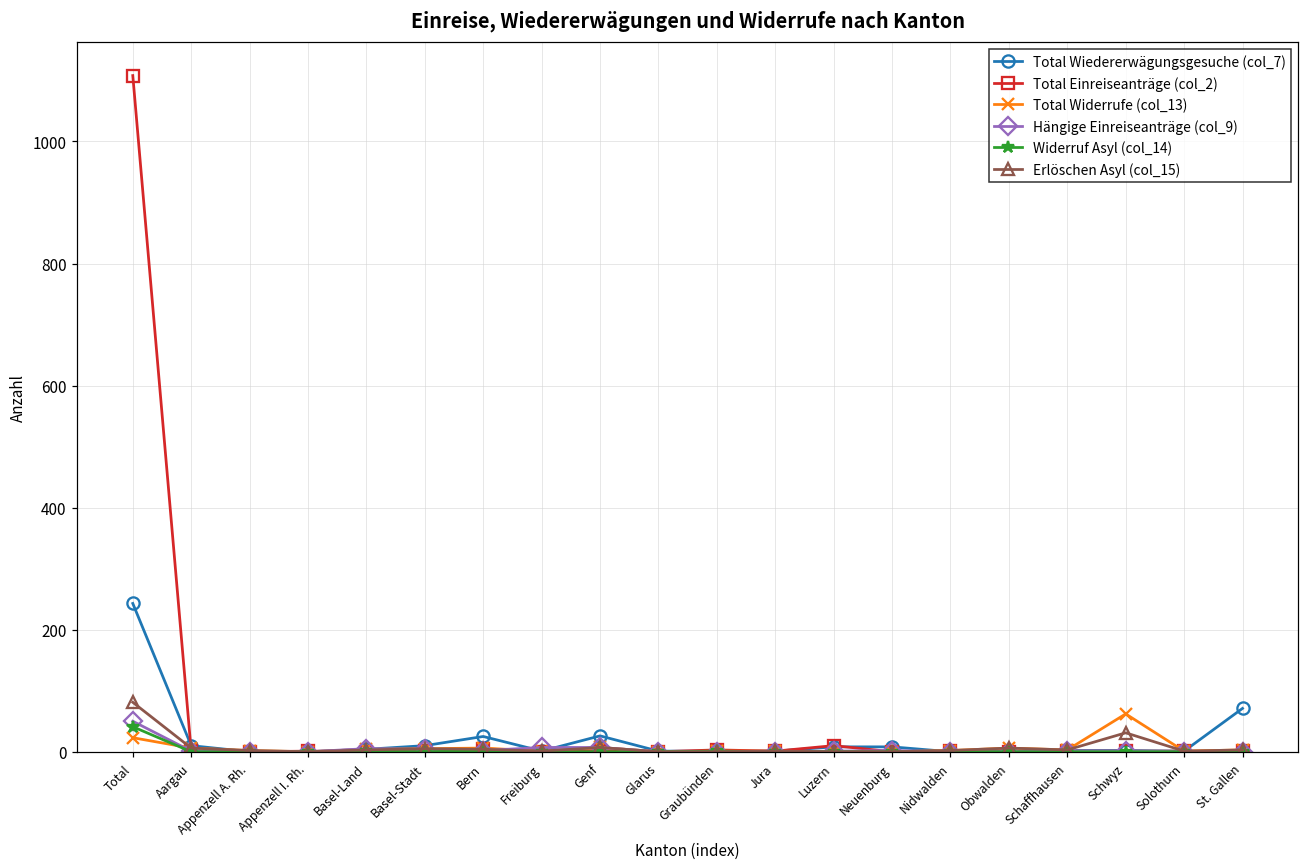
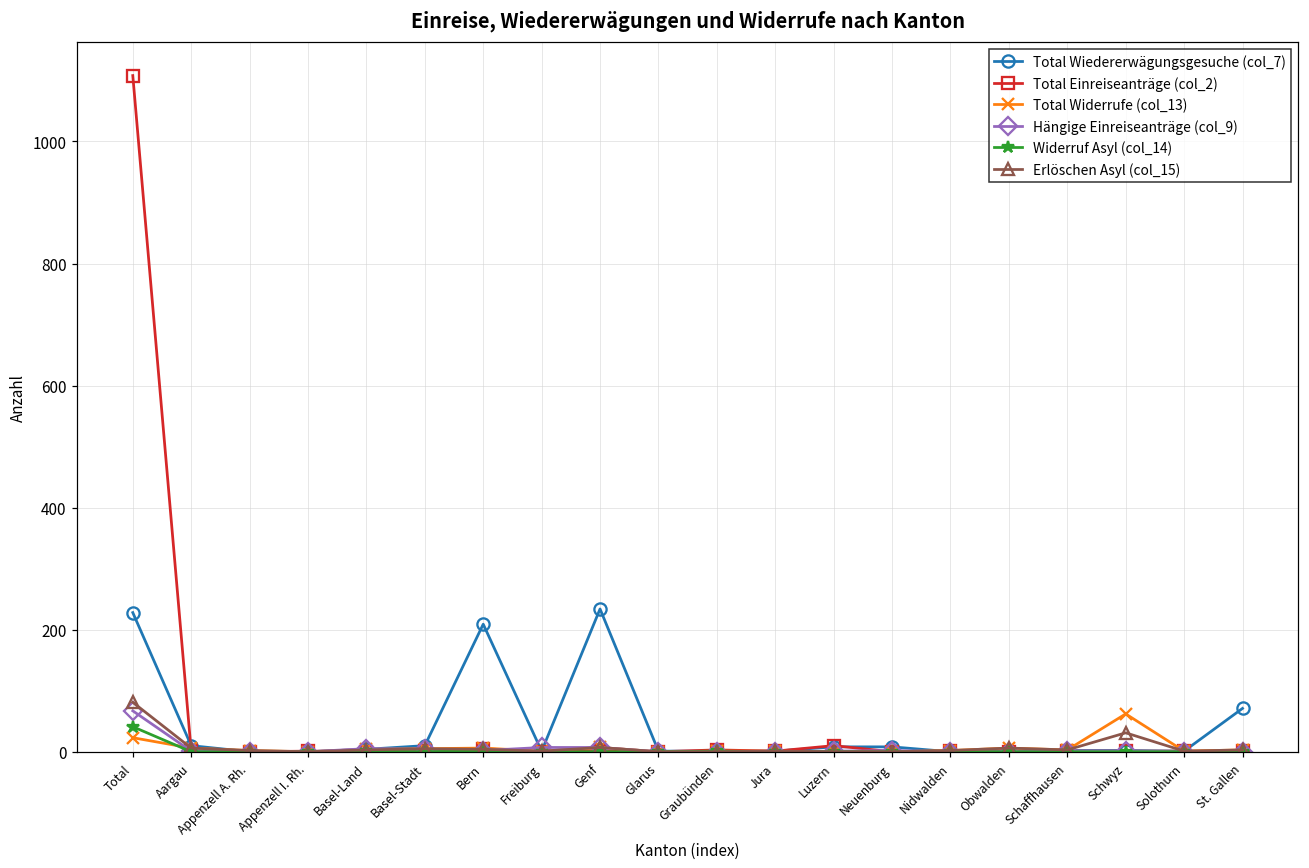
Total Wiedererwägungsgesuche (col_7), Total: 240 -> 230
Hängige Einreiseanträge (col_9), Total: 50 -> 70
Total Wiedererwägungsgesuche (col_7), Bern: 30 -> 210
Total Wiedererwägungsgesuche (col_7), Genf: 30 -> 230
